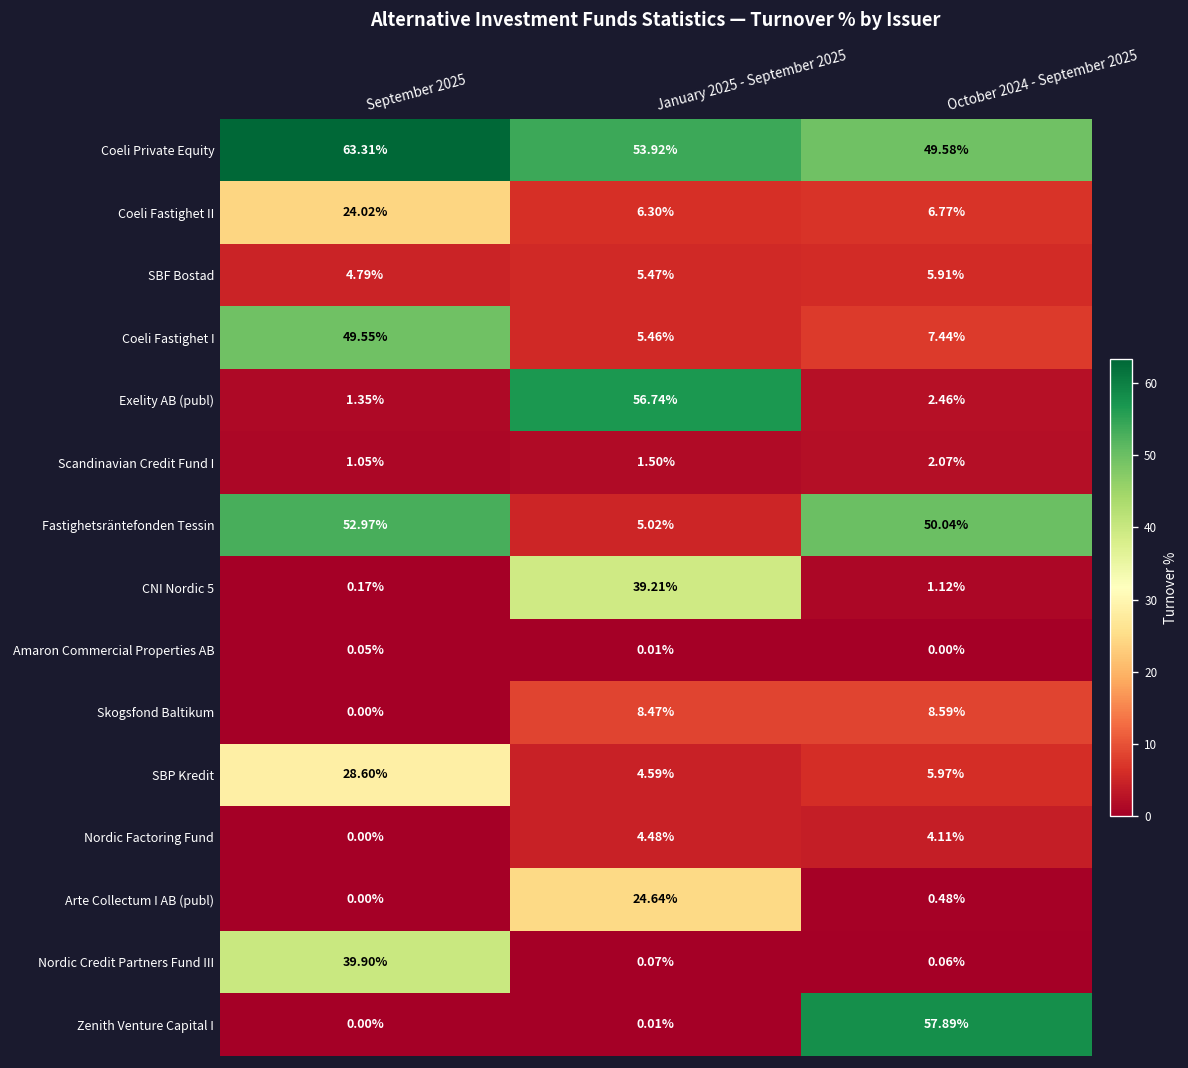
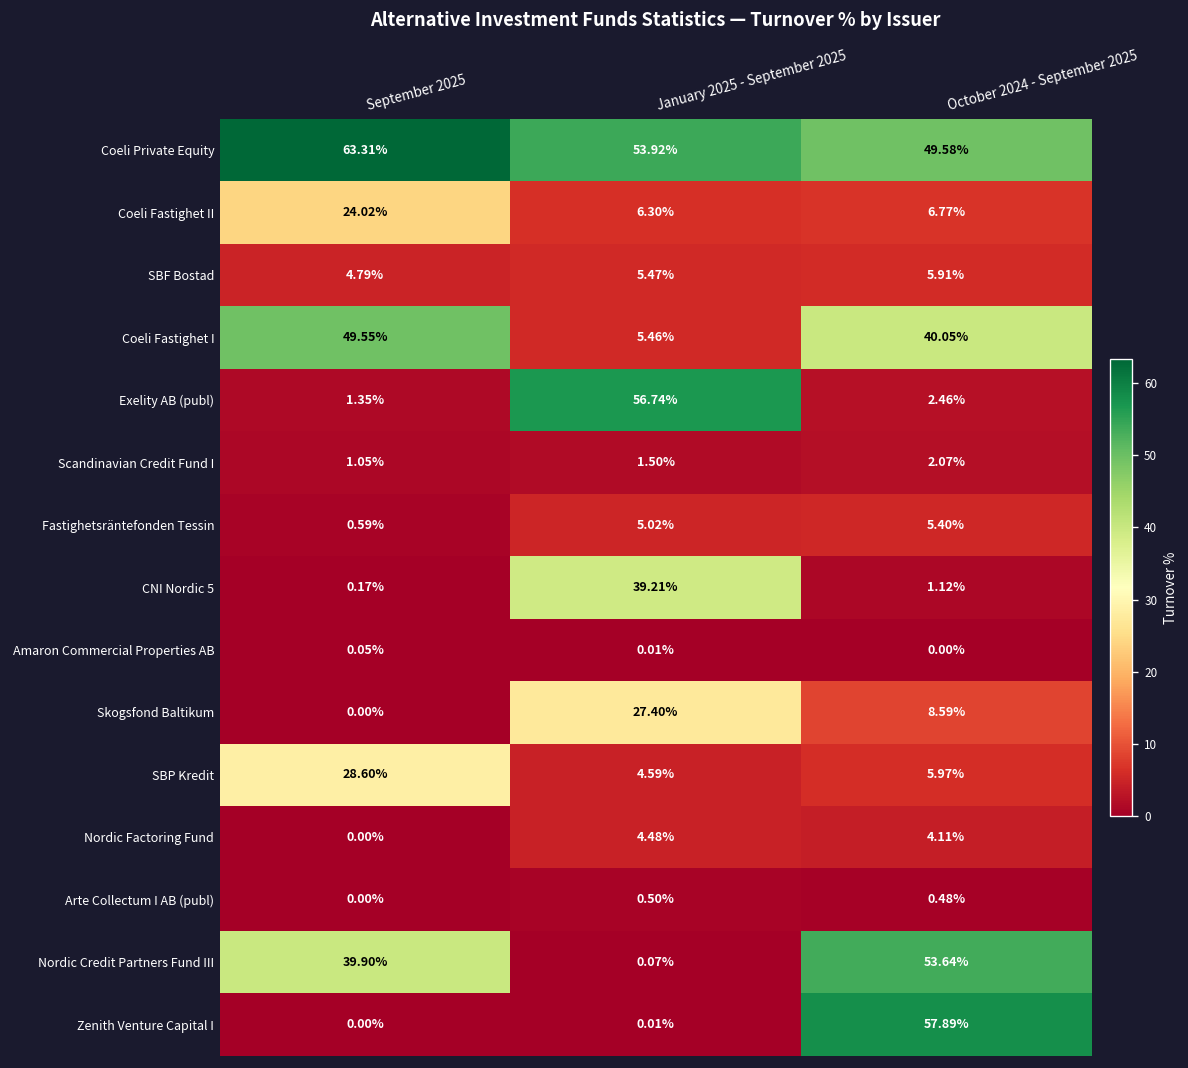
Coeli Fastighet I, October 2024 - September 2025: 7.44% -> 40.05%
Fastighetsräntefonden Tessin, September 2025: 52.97% -> 0.59%
Fastighetsräntefonden Tessin, October 2024 - September 2025: 50.04% -> 5.40%
Skogsfond Baltikum, January 2025 - September 2025: 8.47% -> 27.40%
Arte Collectum I AB (publ), January 2025 - September 2025: 24.64% -> 0.50%
Nordic Credit Partners Fund III, October 2024 - September 2025: 0.06% -> 53.64%
